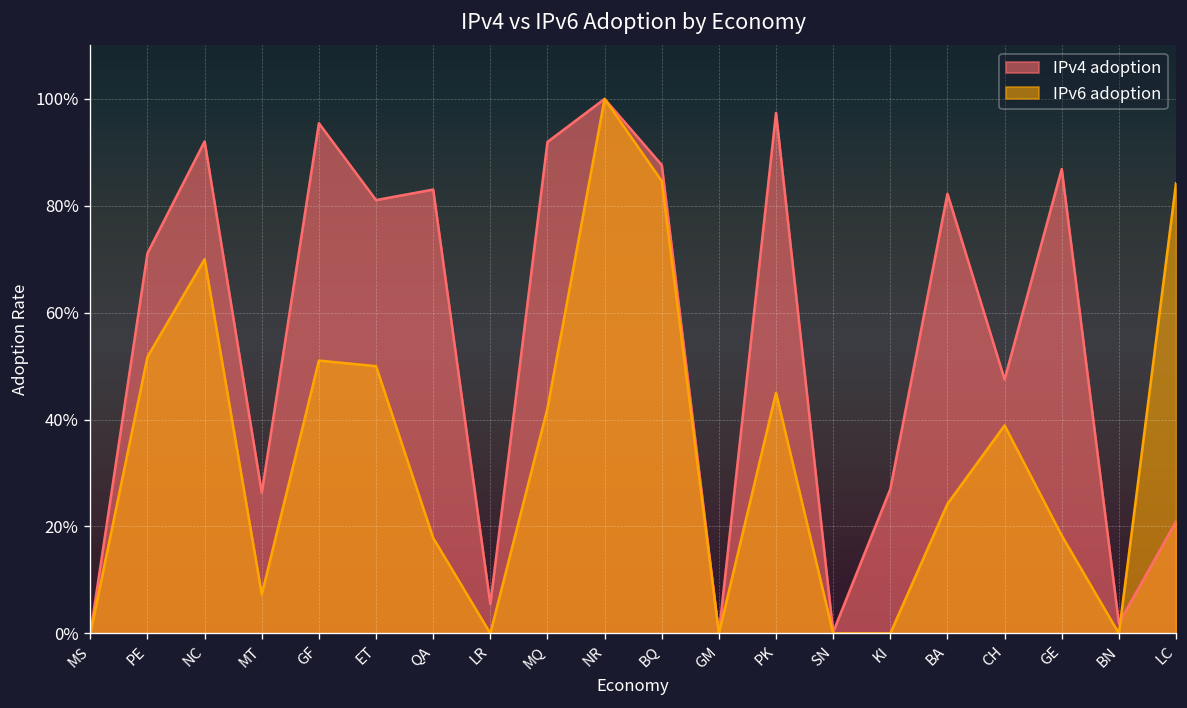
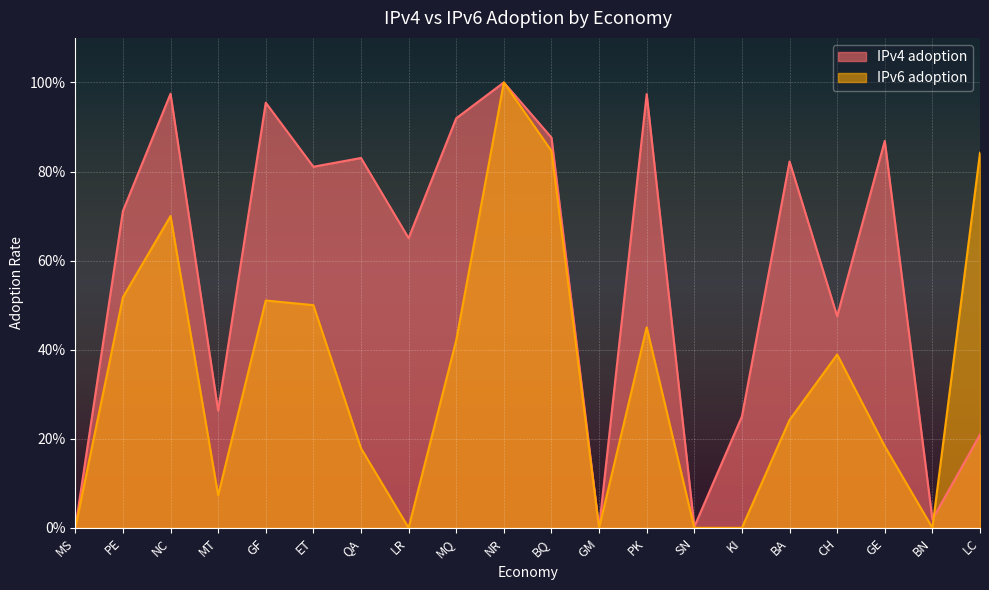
IPv4 adoption, NC: 92% -> 97%
IPv4 adoption, LR: 5% -> 65%
IPv4 adoption, KI: 27% -> 25%
